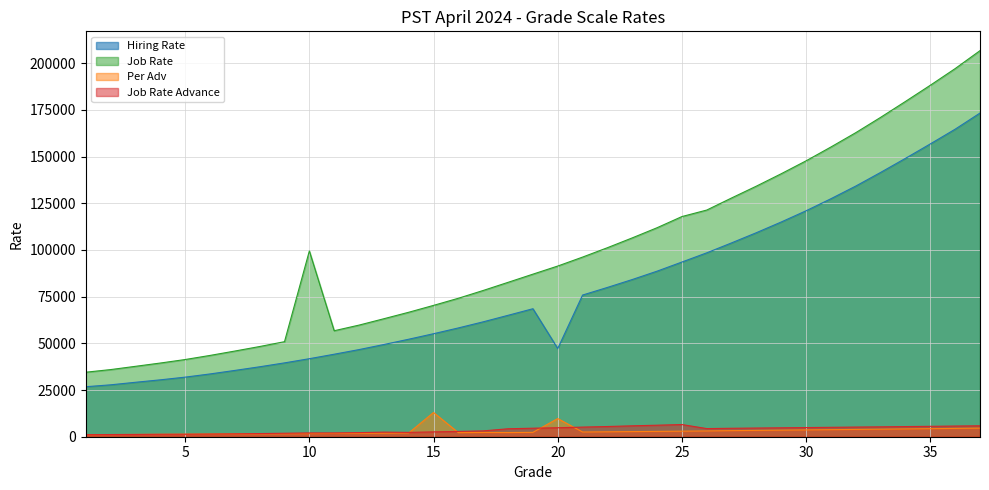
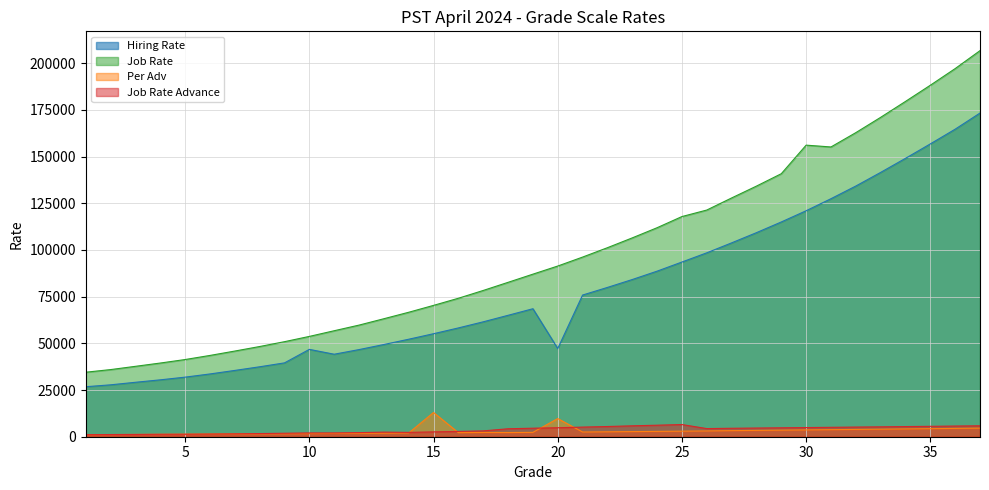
Hiring Rate, 10: 42000 -> 47000
Job Rate, 10: 99000 -> 54000
Job Rate, 30: 148000 -> 156000
